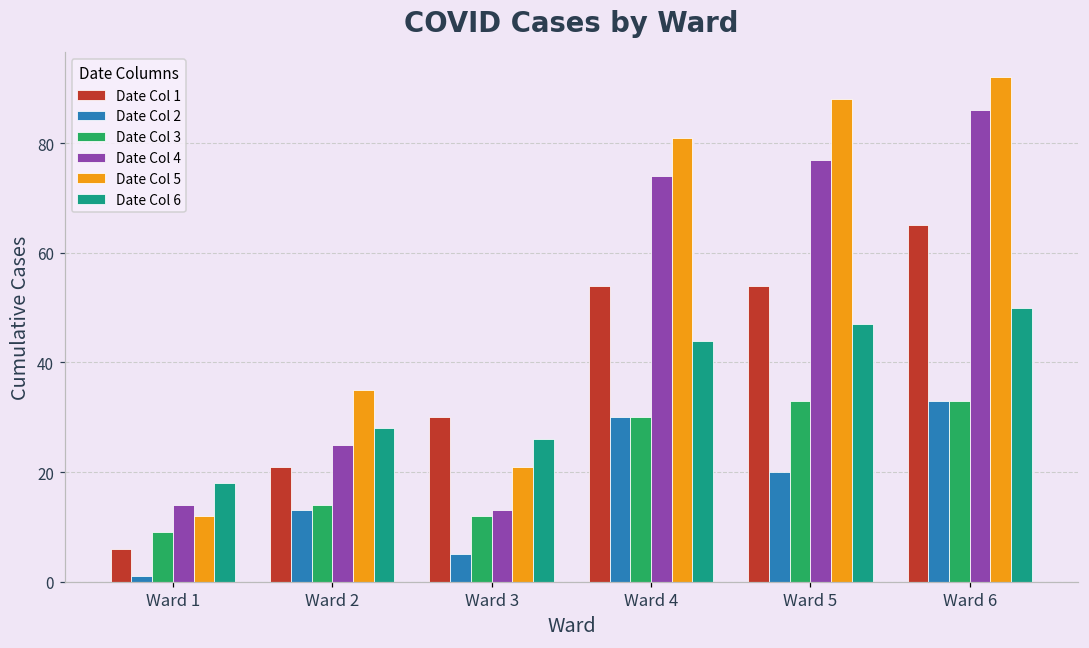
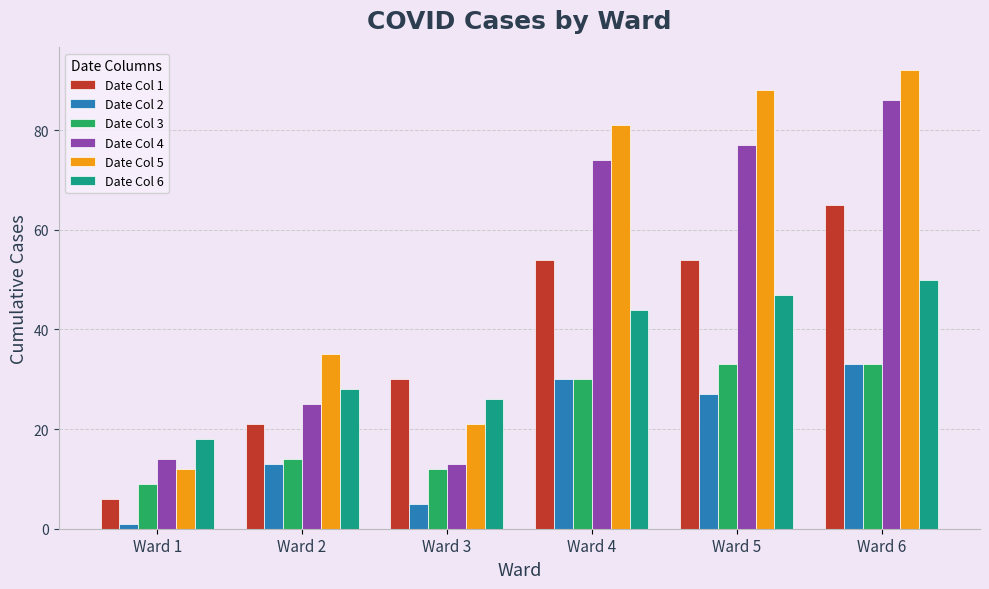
Date Col 2, Ward 5: 20 -> 27
